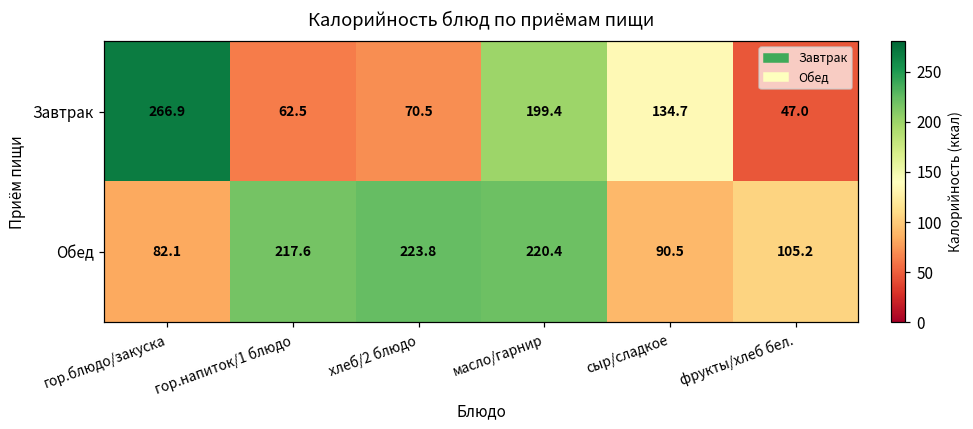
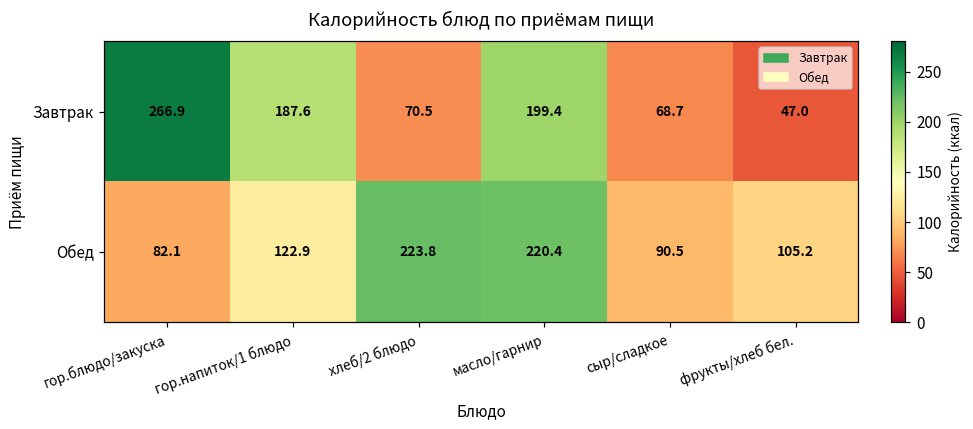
Завтрак, гор.напиток/1 блюдо: 62.5 -> 187.6
Завтрак, сыр/сладкое: 134.7 -> 68.7
Обед, гор.напиток/1 блюдо: 217.6 -> 122.9
